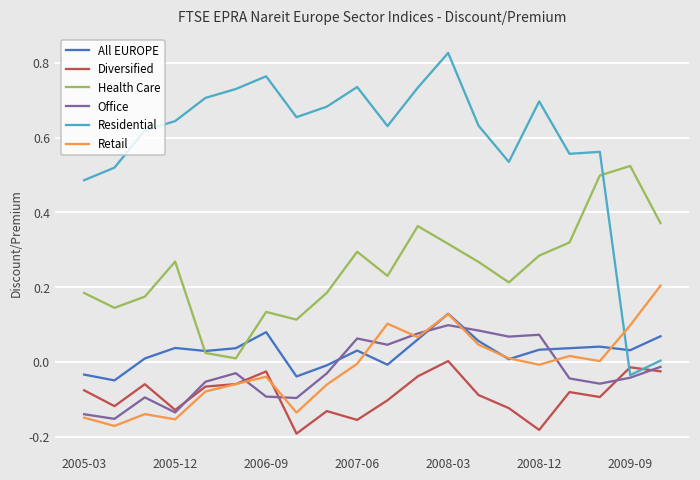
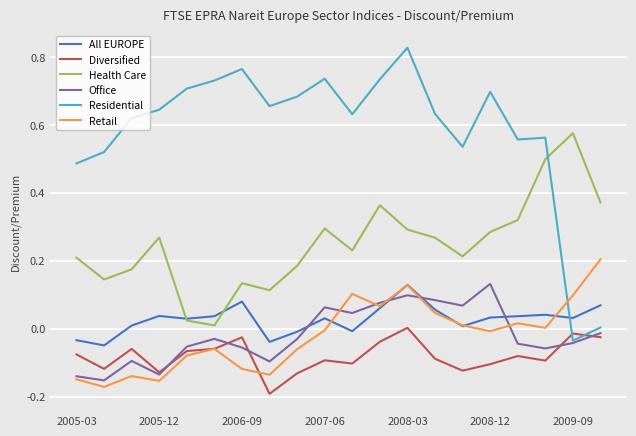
Health Care, 2005-03: 0.18 -> 0.21
Office, 2006-09: -0.09 -> -0.06
Retail, 2006-09: -0.04 -> -0.12
Diversified, 2007-06: -0.16 -> -0.09
Health Care, 2008-03: 0.32 -> 0.29
Diversified, 2008-12: -0.18 -> -0.10
Office, 2008-12: 0.07 -> 0.13
Health Care, 2009-09: 0.52 -> 0.58
